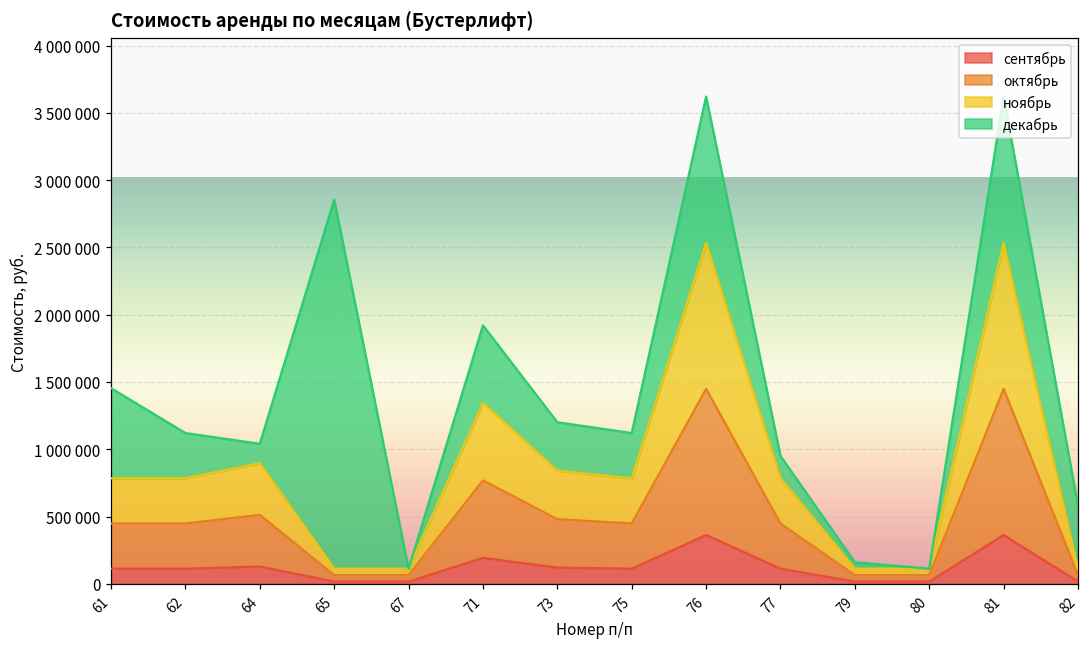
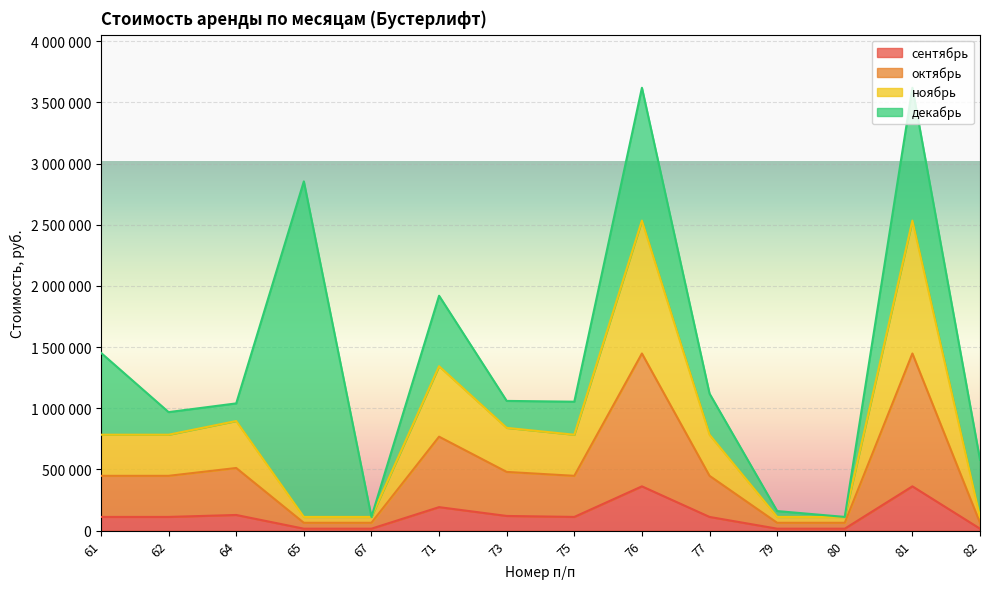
декабрь, 62: 340000 -> 180000
декабрь, 73: 360000 -> 220000
декабрь, 75: 340000 -> 270000
декабрь, 77: 170000 -> 340000
